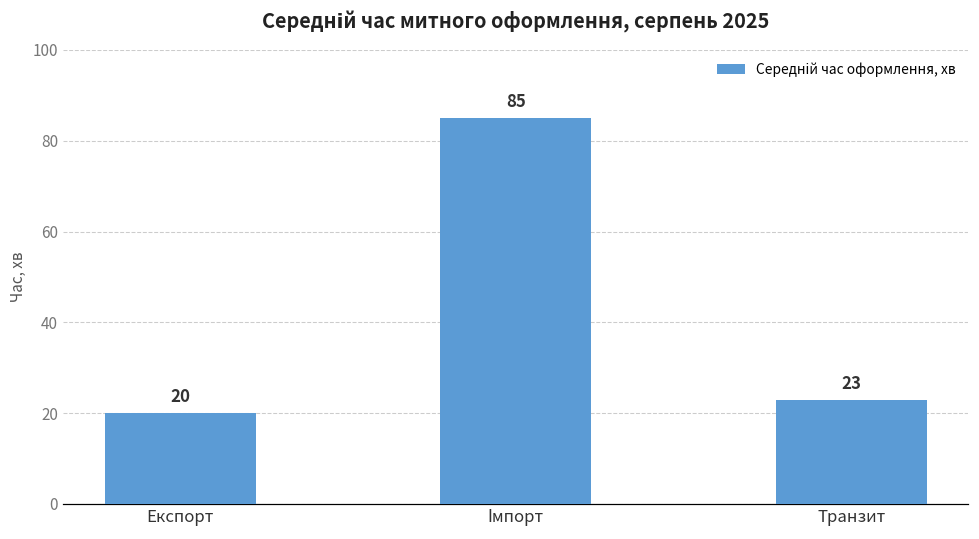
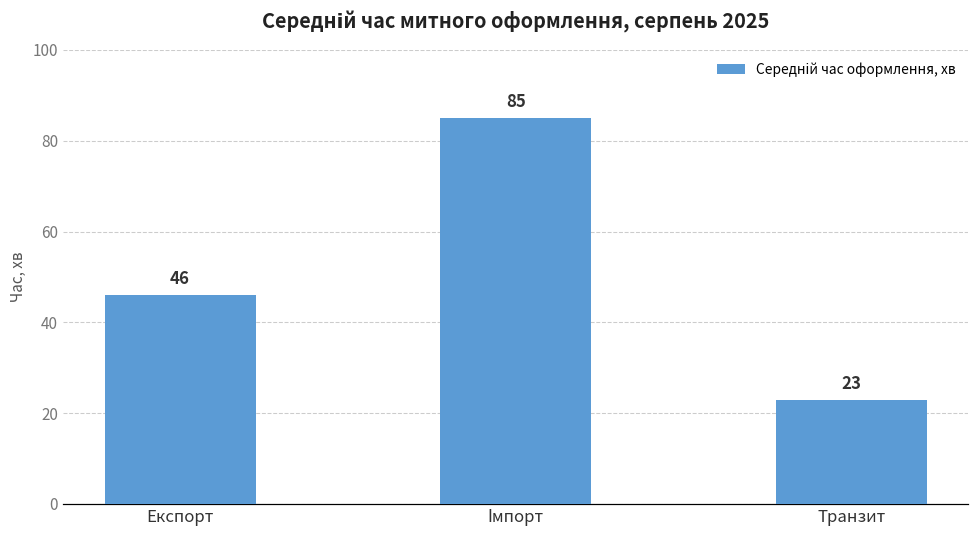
Експорт: 20 -> 46
